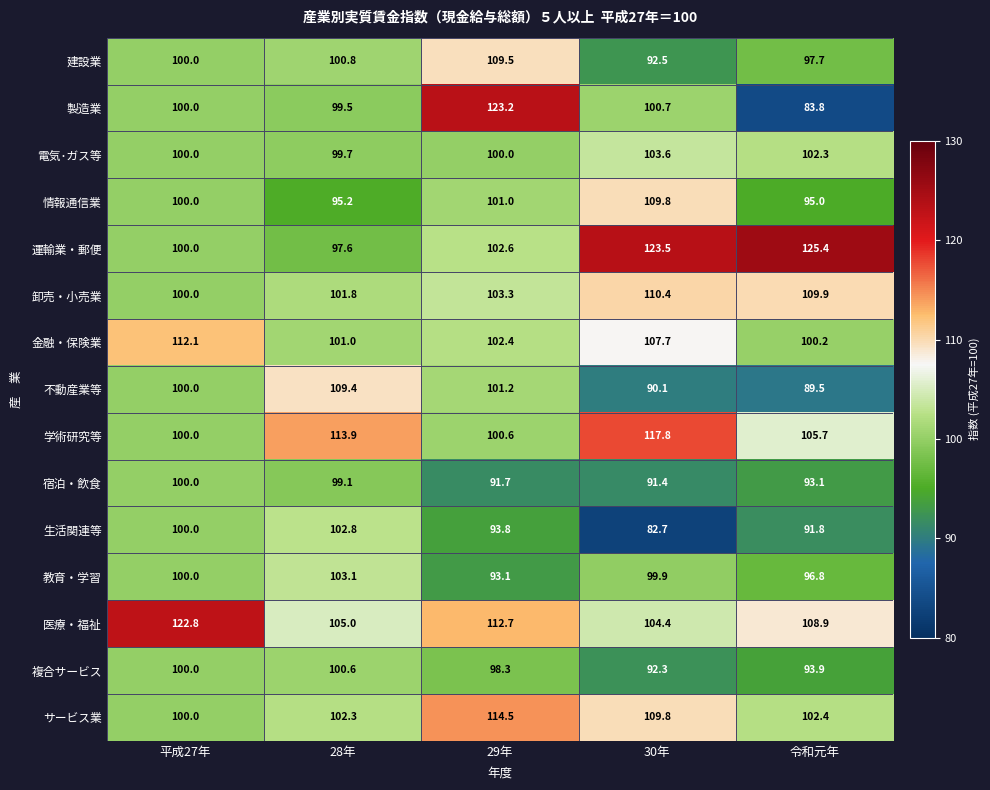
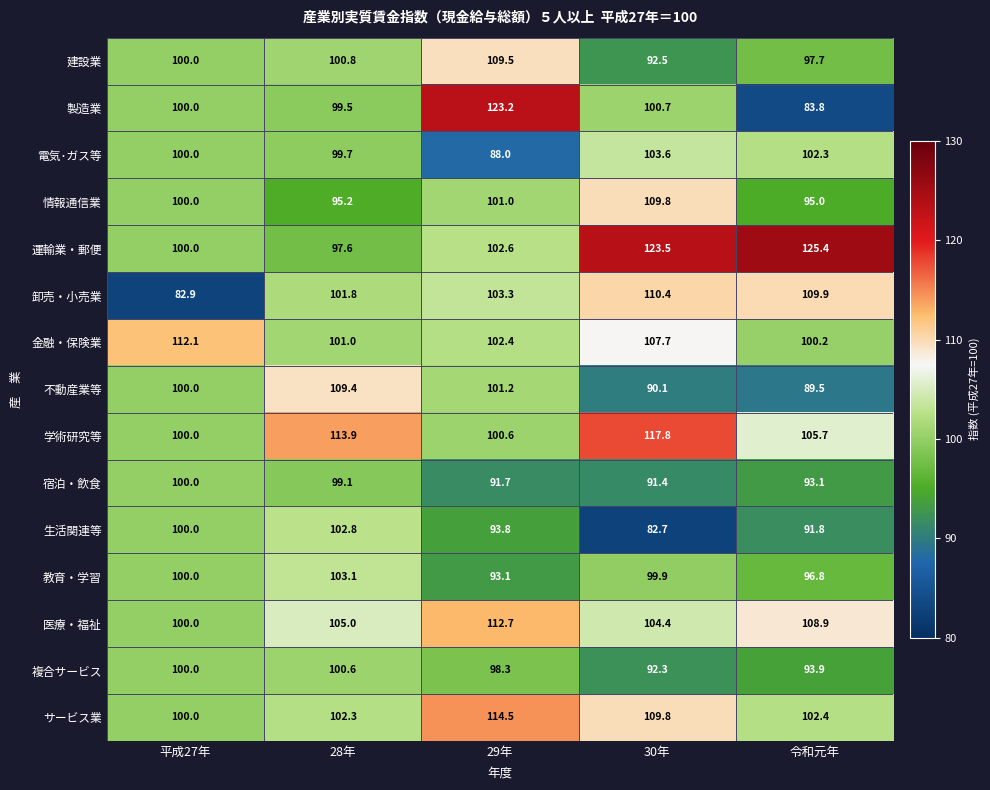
電気･ガス等, 29年: 100.0 -> 88.0
卸売・小売業, 平成27年: 100.0 -> 82.9
医療・福祉, 平成27年: 122.8 -> 100.0
